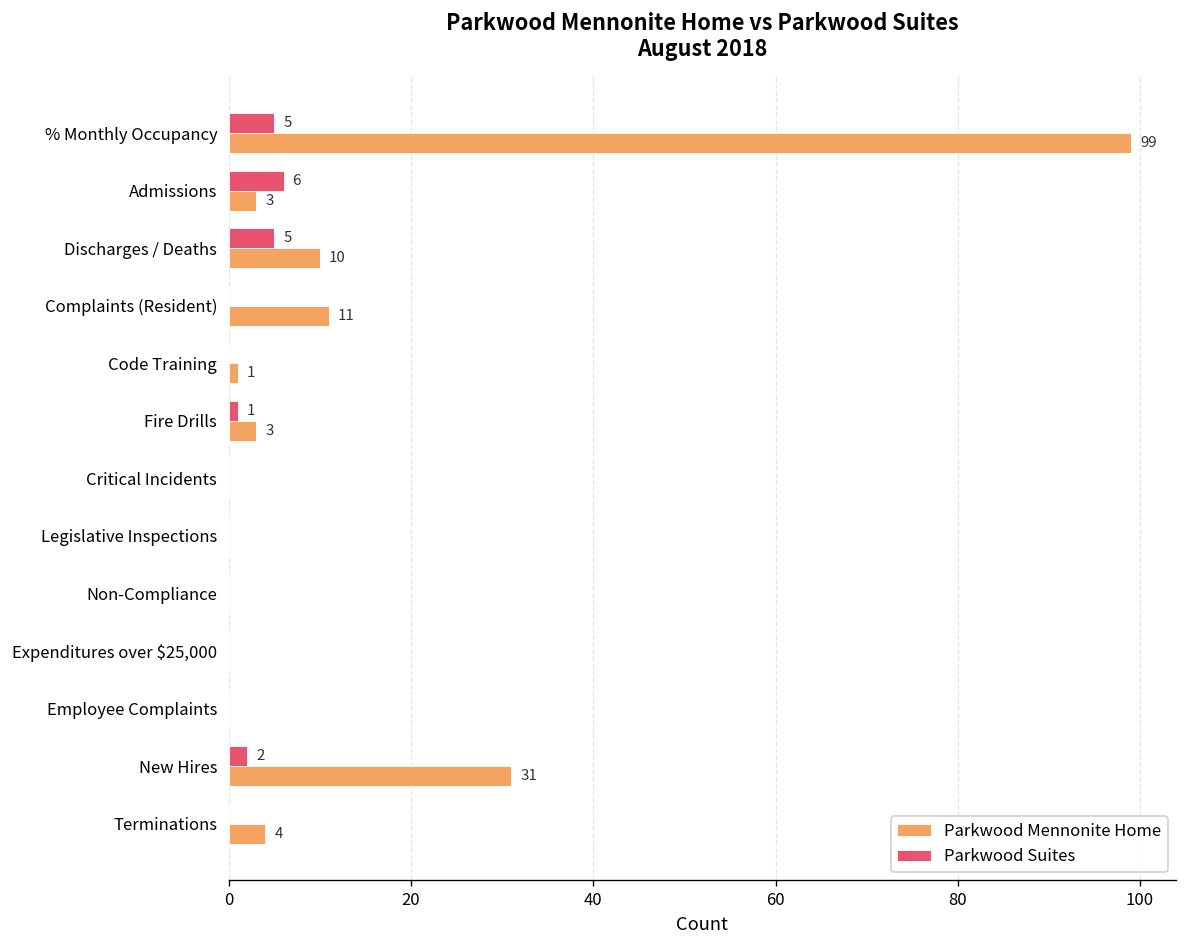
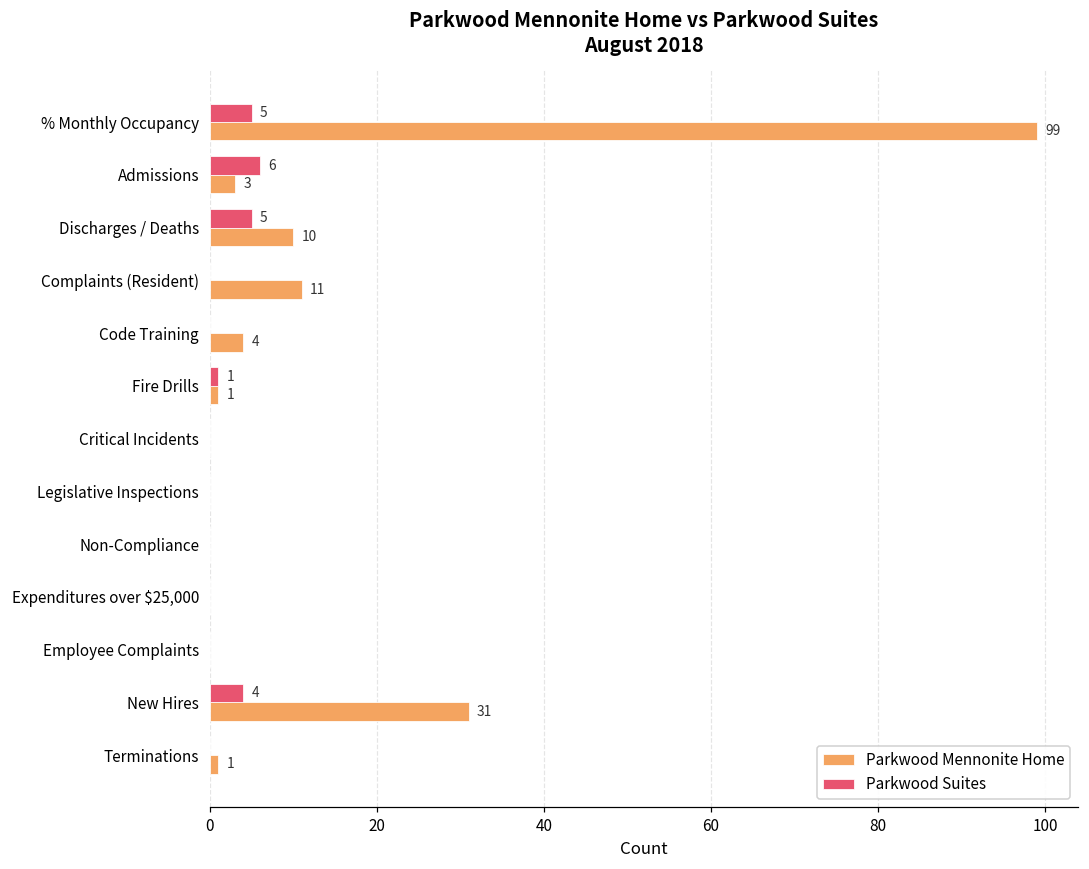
Parkwood Mennonite Home, Code Training: 1 -> 4
Parkwood Mennonite Home, Fire Drills: 3 -> 1
Parkwood Suites, New Hires: 2 -> 4
Parkwood Mennonite Home, Terminations: 4 -> 1
